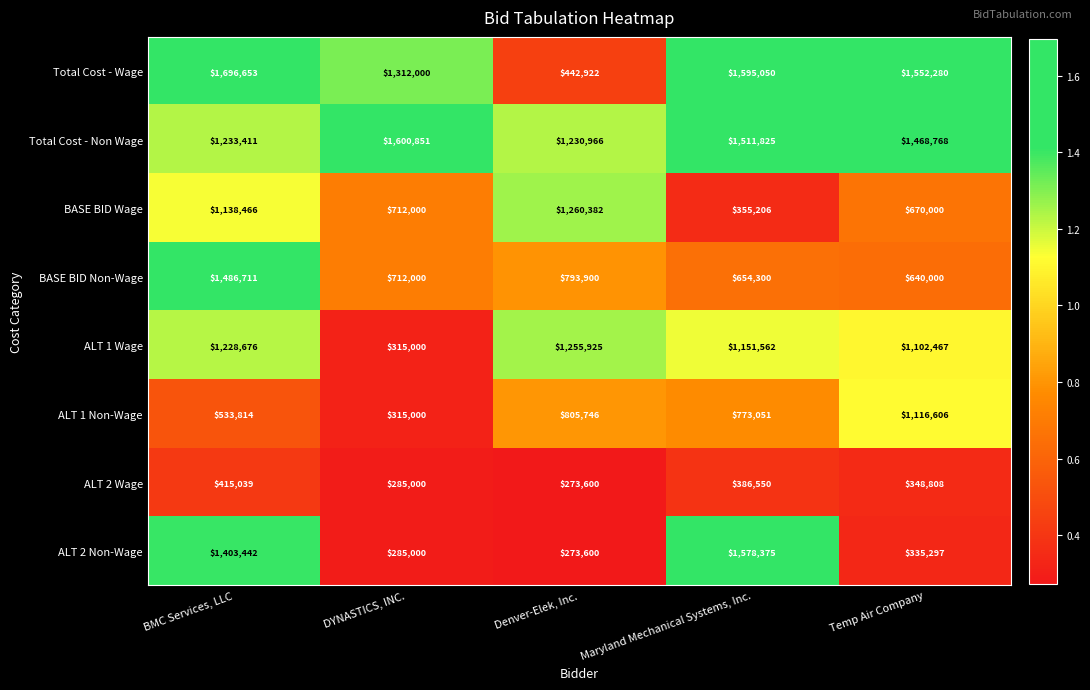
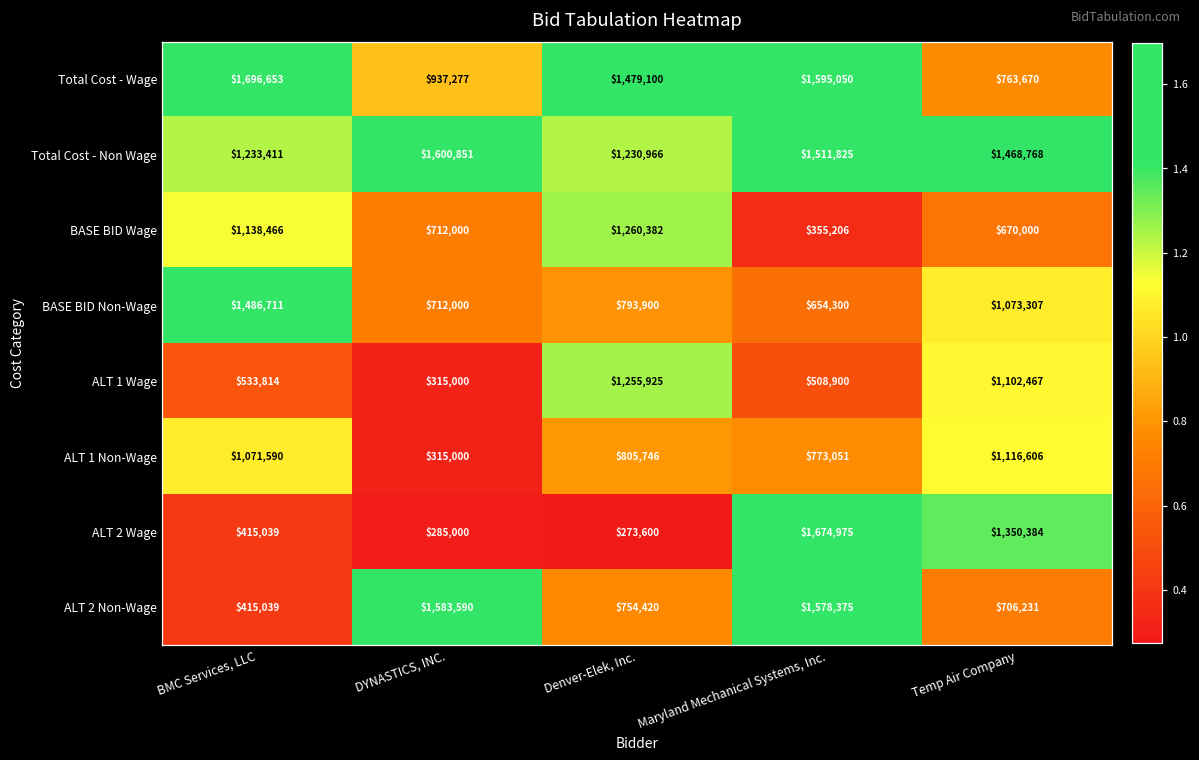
Total Cost - Wage, DYNASTICS, INC.: $1,312,000 -> $937,277
Total Cost - Wage, Denver-Elek, Inc.: $442,922 -> $1,479,100
Total Cost - Wage, Temp Air Company: $1,552,280 -> $763,670
BASE BID Non-Wage, Temp Air Company: $640,000 -> $1,073,307
ALT 1 Wage, BMC Services, LLC: $1,228,676 -> $533,814
ALT 1 Wage, Maryland Mechanical Systems, Inc.: $1,151,562 -> $508,900
ALT 1 Non-Wage, BMC Services, LLC: $533,814 -> $1,071,590
ALT 2 Wage, Maryland Mechanical Systems, Inc.: $386,550 -> $1,674,975
ALT 2 Wage, Temp Air Company: $348,808 -> $1,350,384
ALT 2 Non-Wage, BMC Services, LLC: $1,403,442 -> $415,039
ALT 2 Non-Wage, DYNASTICS, INC.: $285,000 -> $1,583,590
ALT 2 Non-Wage, Denver-Elek, Inc.: $273,600 -> $754,420
ALT 2 Non-Wage, Temp Air Company: $335,297 -> $706,231
